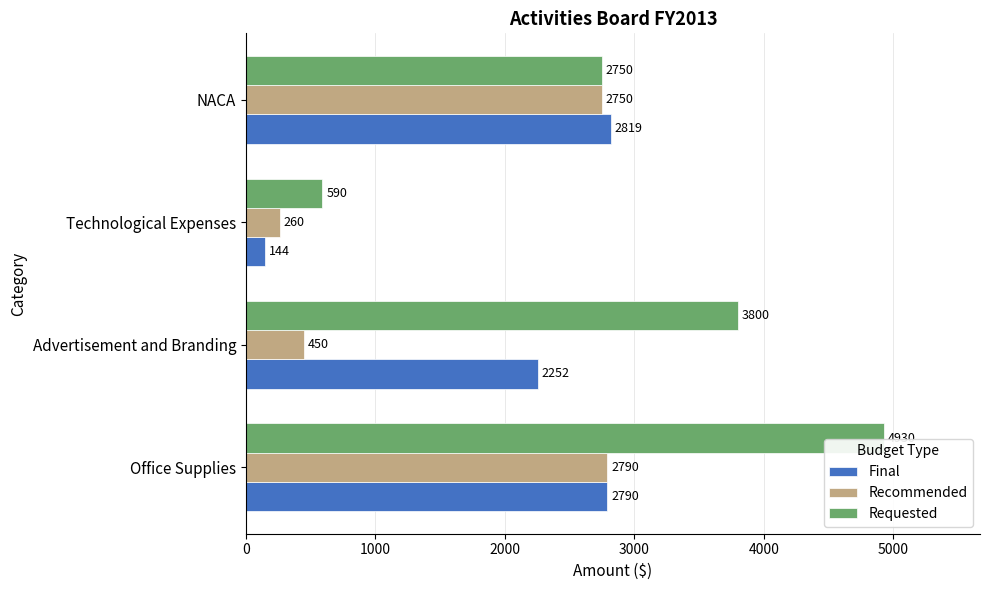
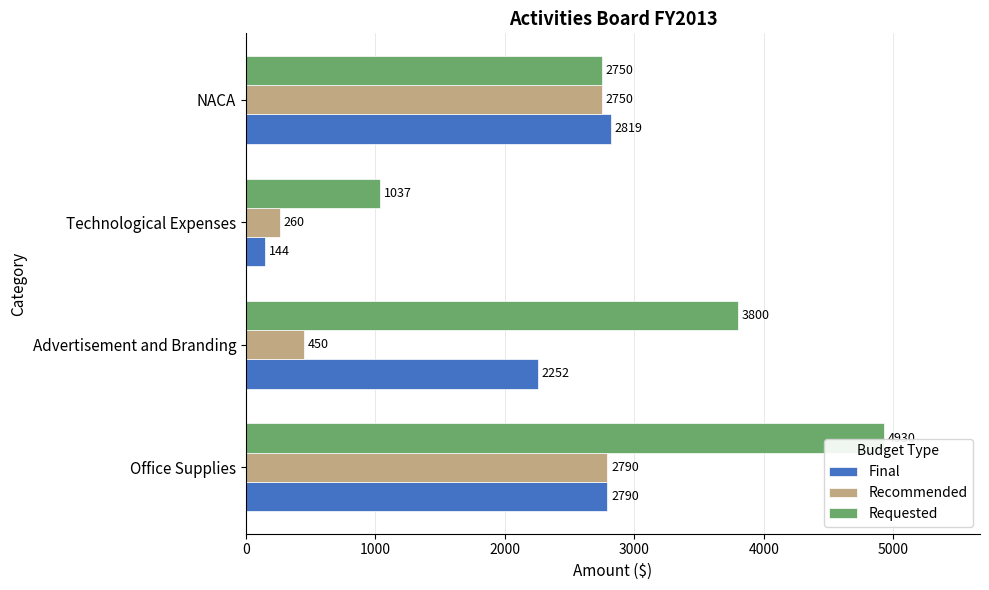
Requested, Technological Expenses: 590 -> 1037
